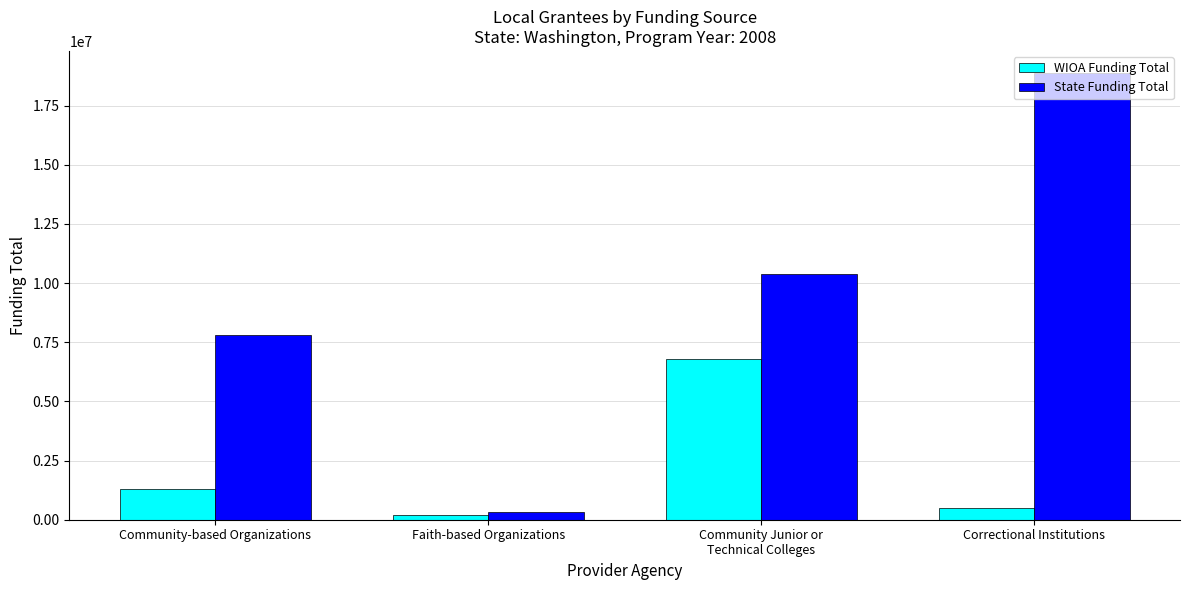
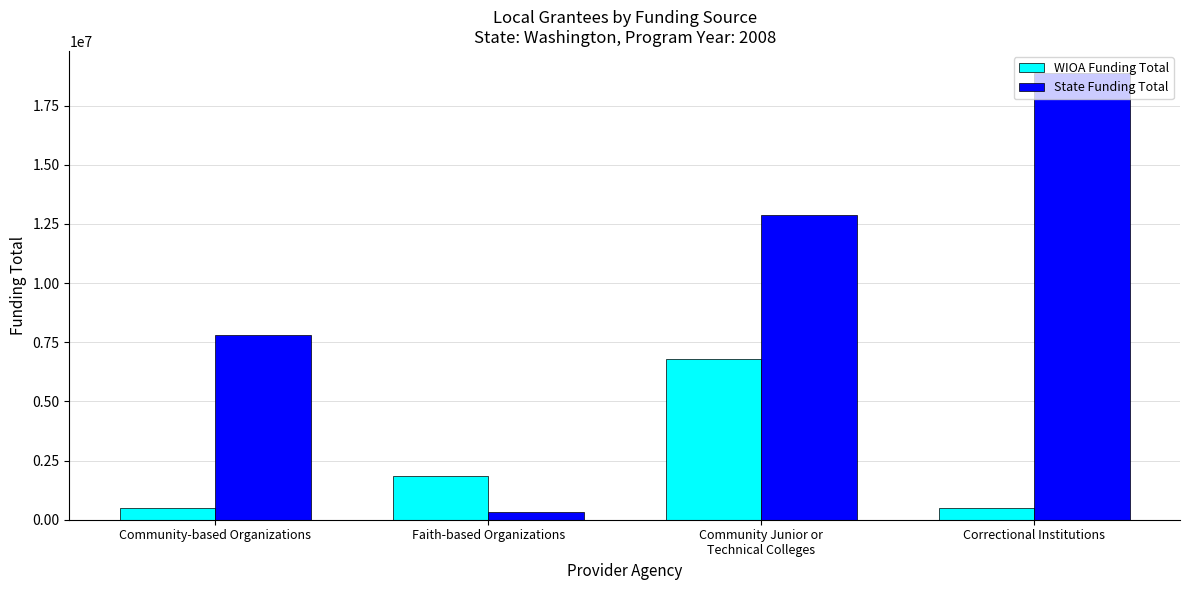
WIOA Funding Total, Community-based Organizations: 1300000 -> 500000
WIOA Funding Total, Faith-based Organizations: 200000 -> 1900000
State Funding Total, Community Junior or Technical Colleges: 10400000 -> 12900000
